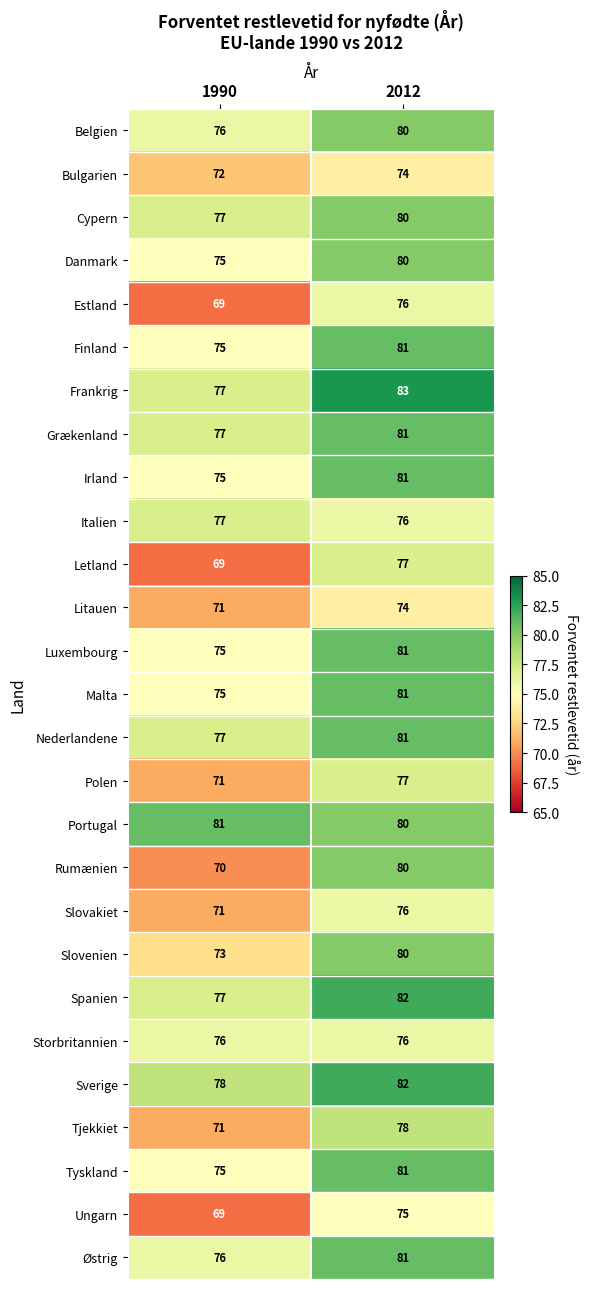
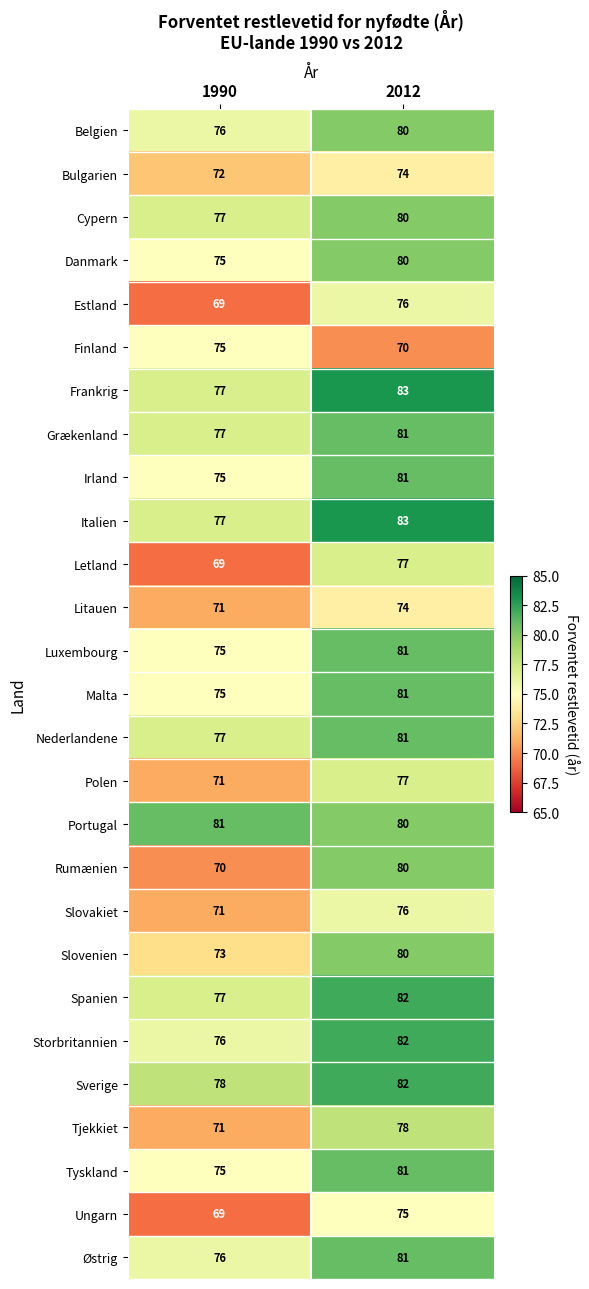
Finland, 2012: 81 -> 70
Italien, 2012: 76 -> 83
Storbritannien, 2012: 76 -> 82
